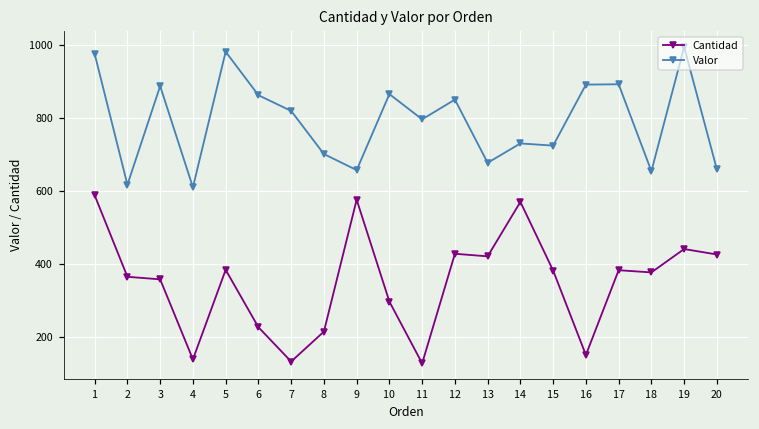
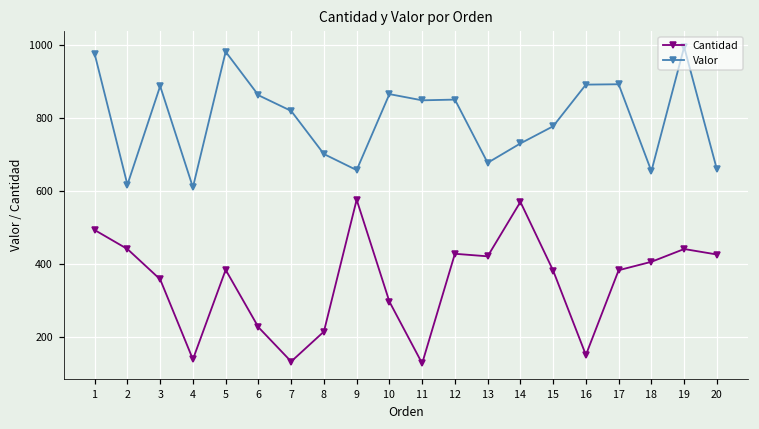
Cantidad, 1: 590 -> 490
Cantidad, 2: 370 -> 440
Valor, 11: 800 -> 850
Valor, 15: 720 -> 780
Cantidad, 18: 380 -> 410
